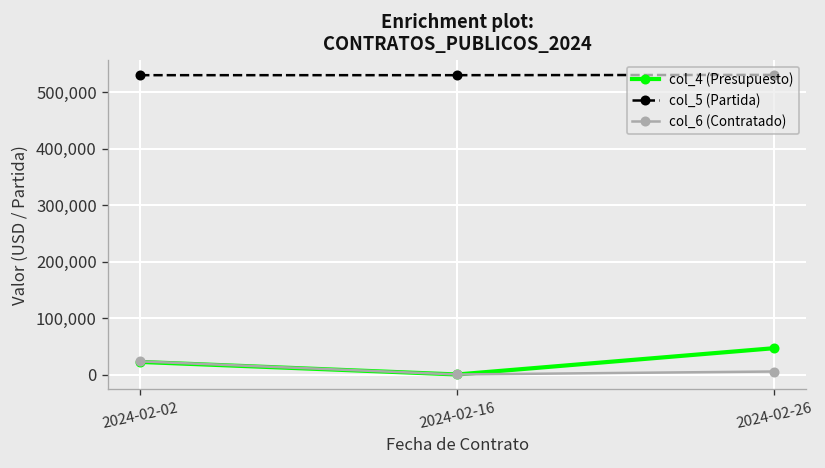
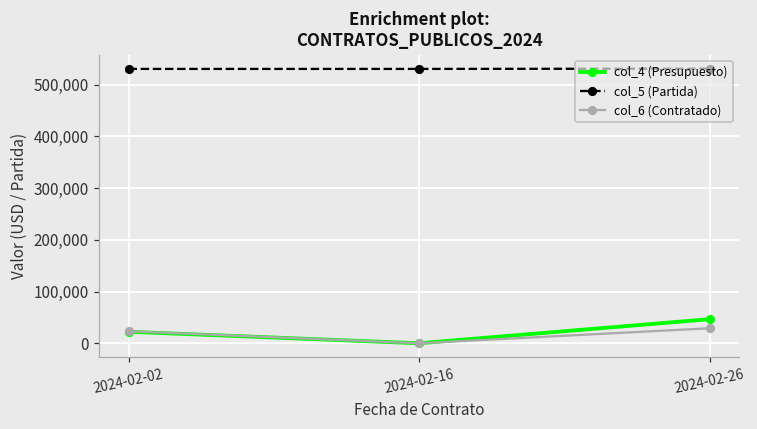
col_6 (Contratado), 2024-02-26: 10,000 -> 30,000
